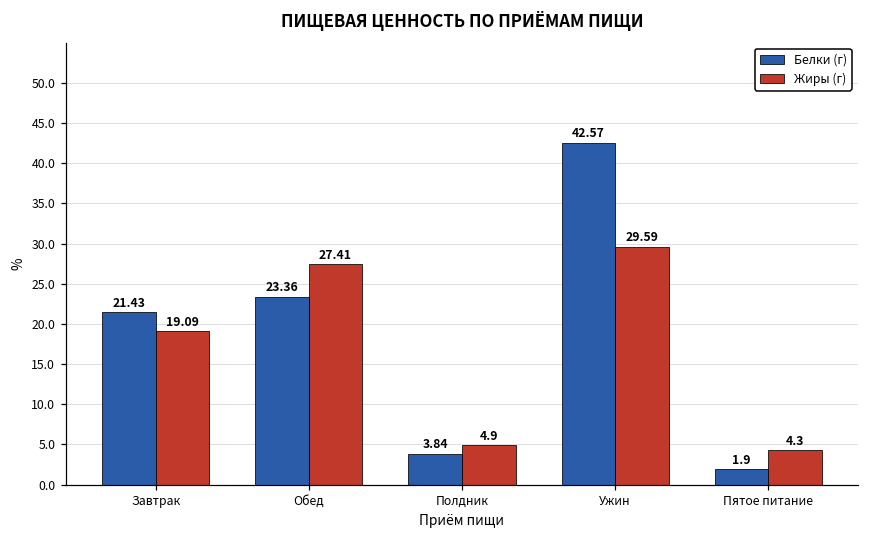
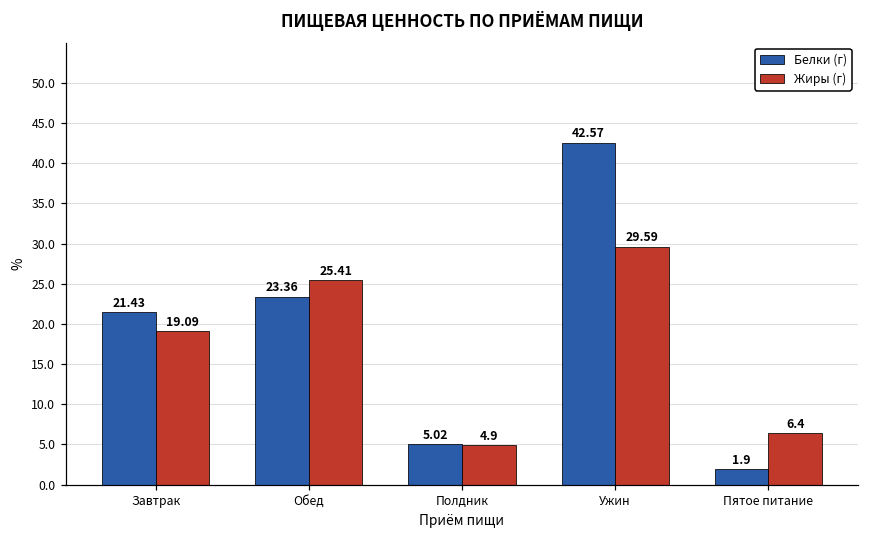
Жиры (г), Обед: 27.41 -> 25.41
Белки (г), Полдник: 3.84 -> 5.02
Жиры (г), Пятое питание: 4.3 -> 6.4
